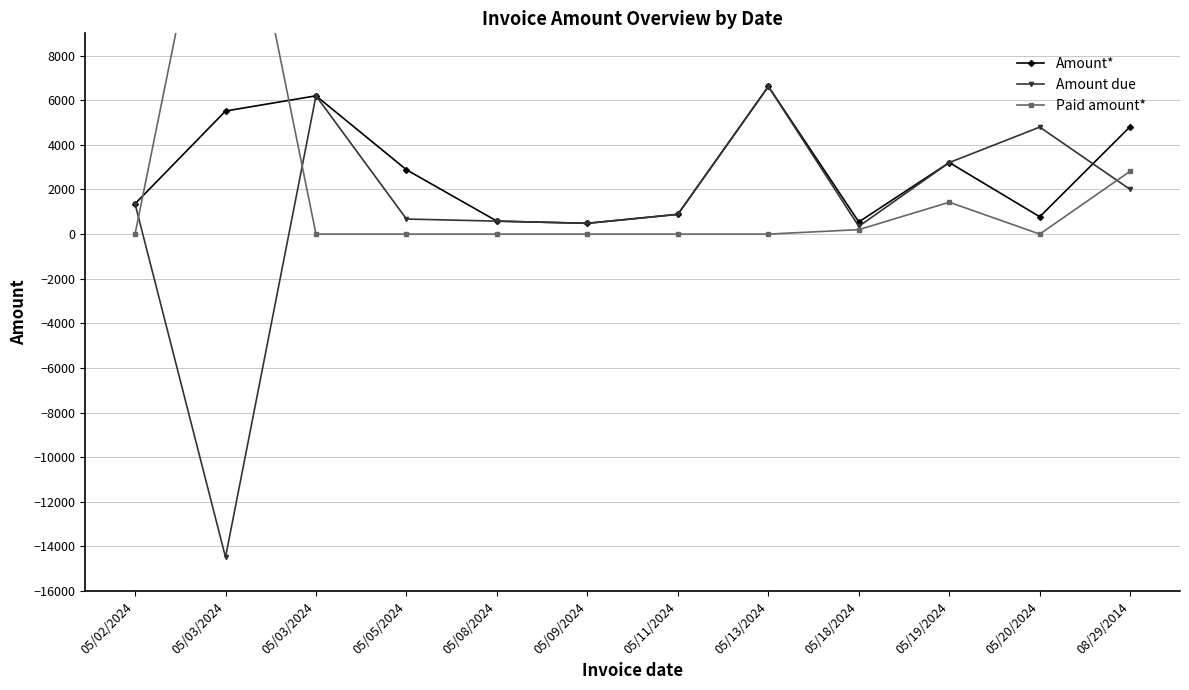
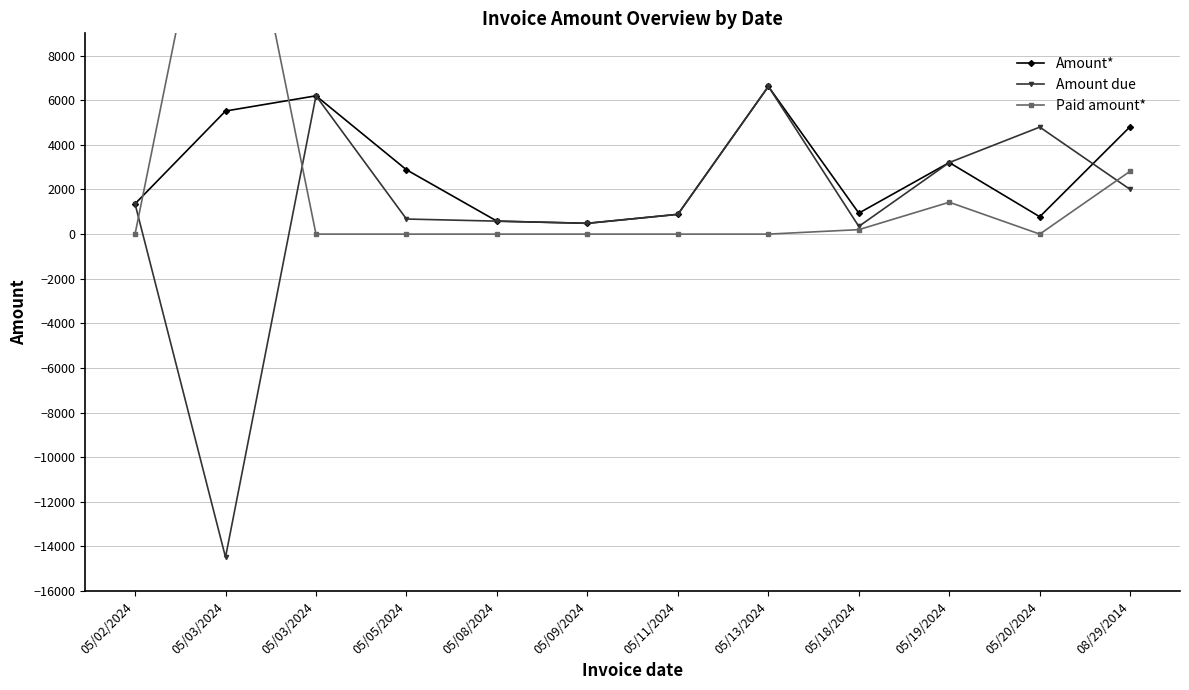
Amount*, 05/18/2024: 500 -> 900
